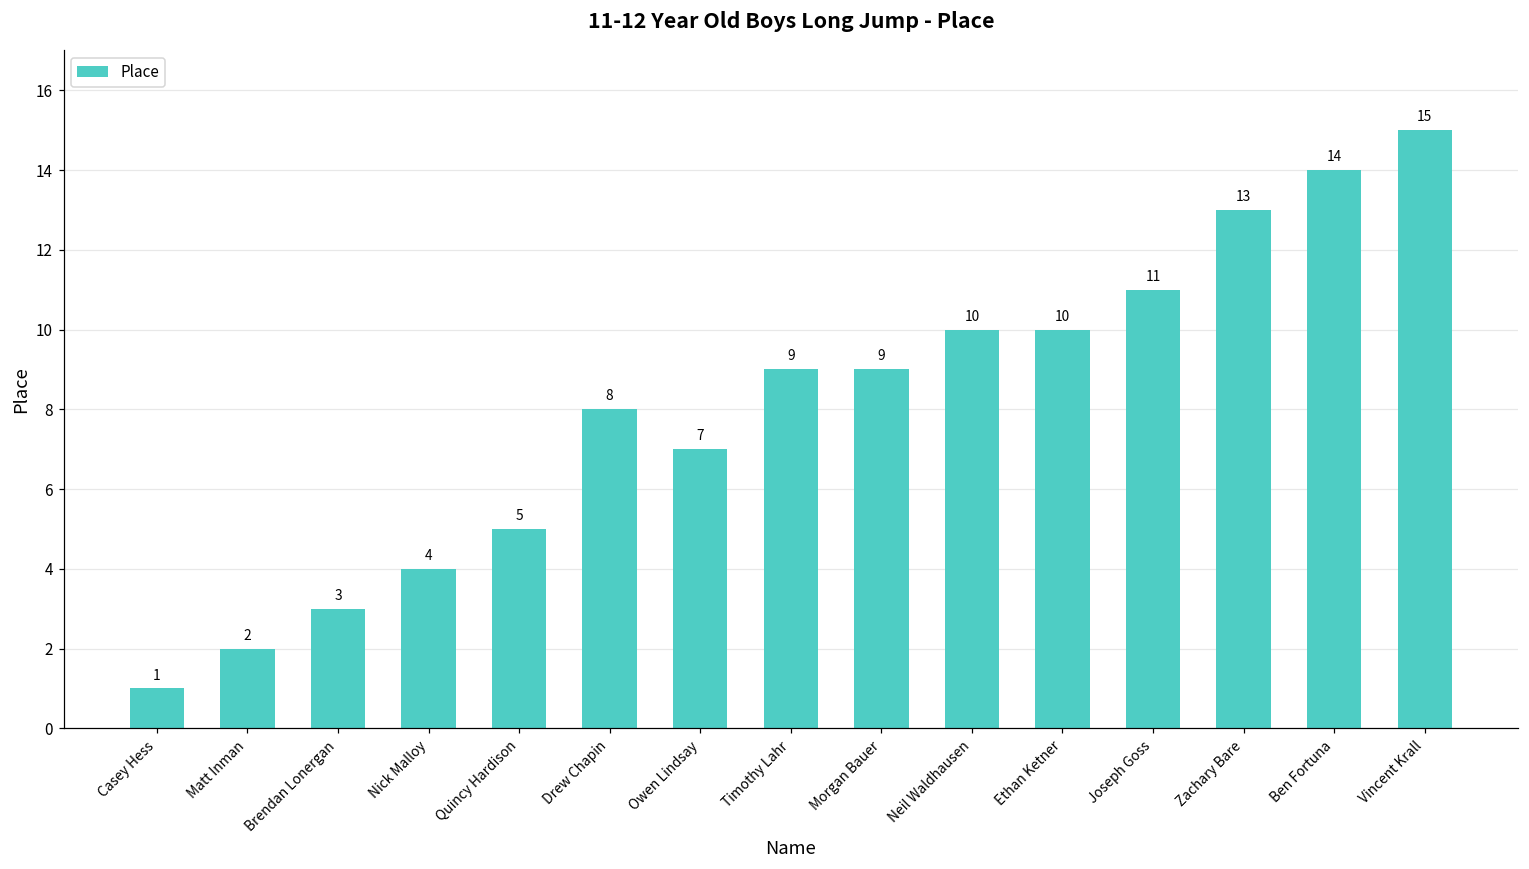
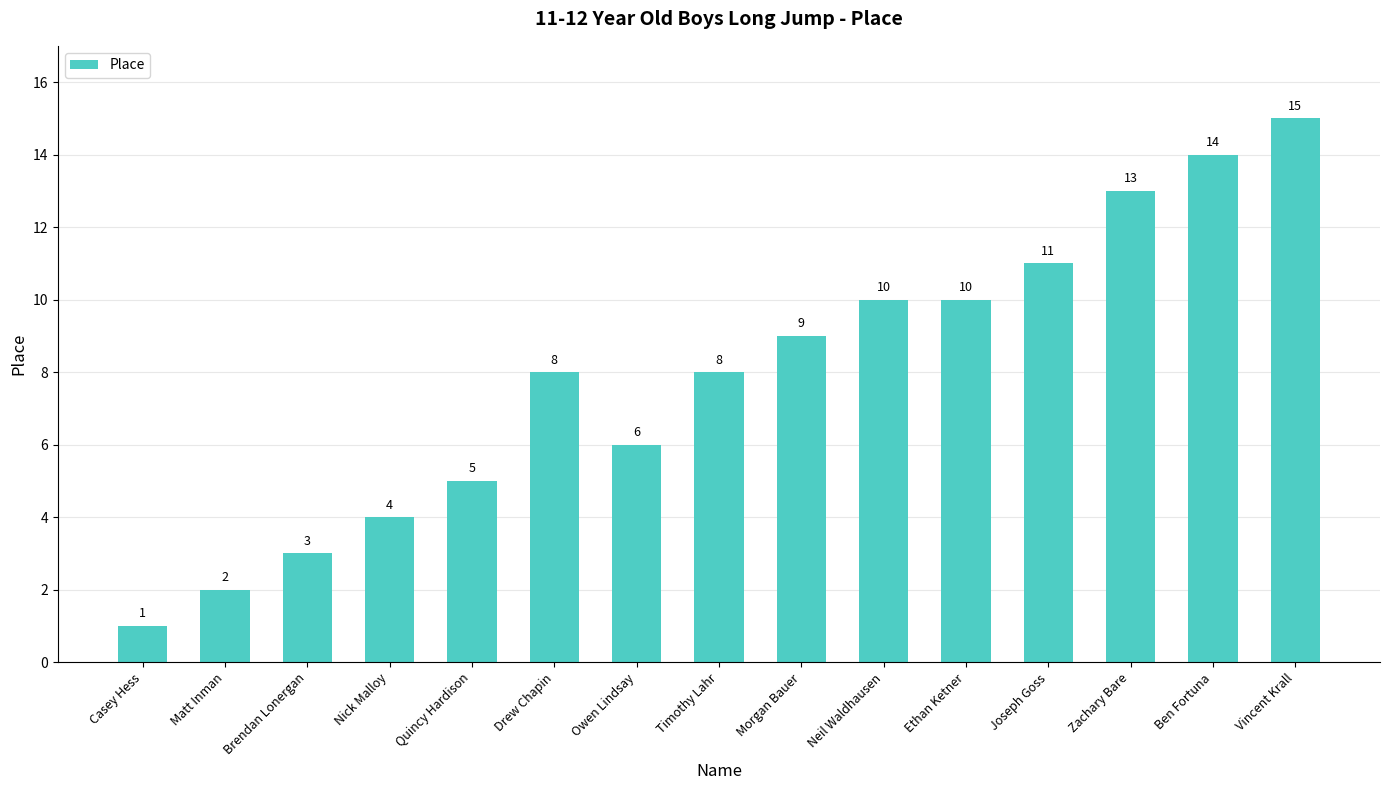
Owen Lindsay: 7 -> 6
Timothy Lahr: 9 -> 8
